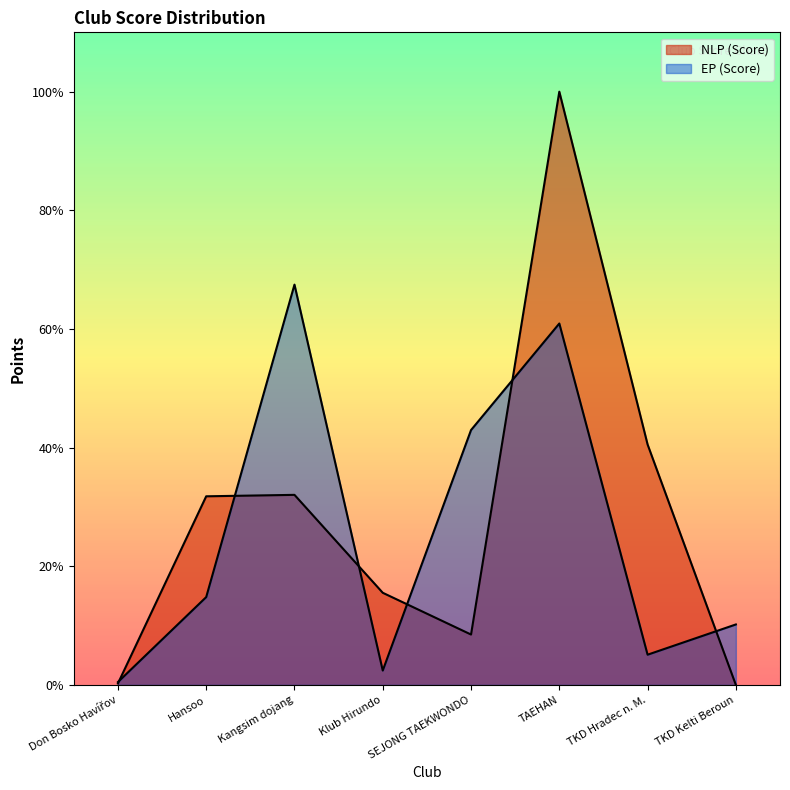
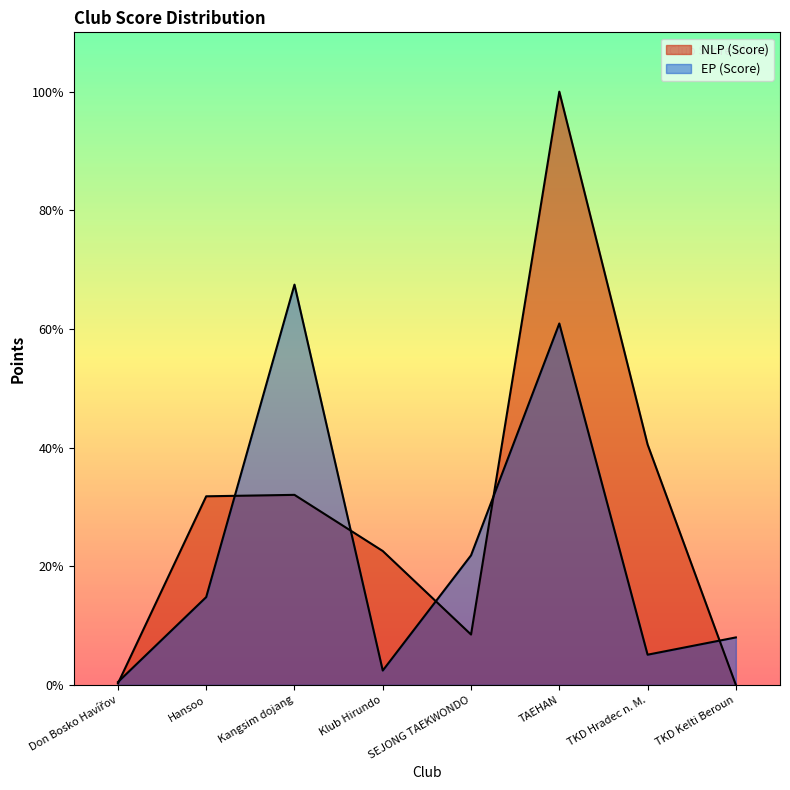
NLP (Score), Klub Hirundo: 16% -> 23%
EP (Score), SEJONG TAEKWONDO: 43% -> 22%
EP (Score), TKD Kelti Beroun: 10% -> 8%
